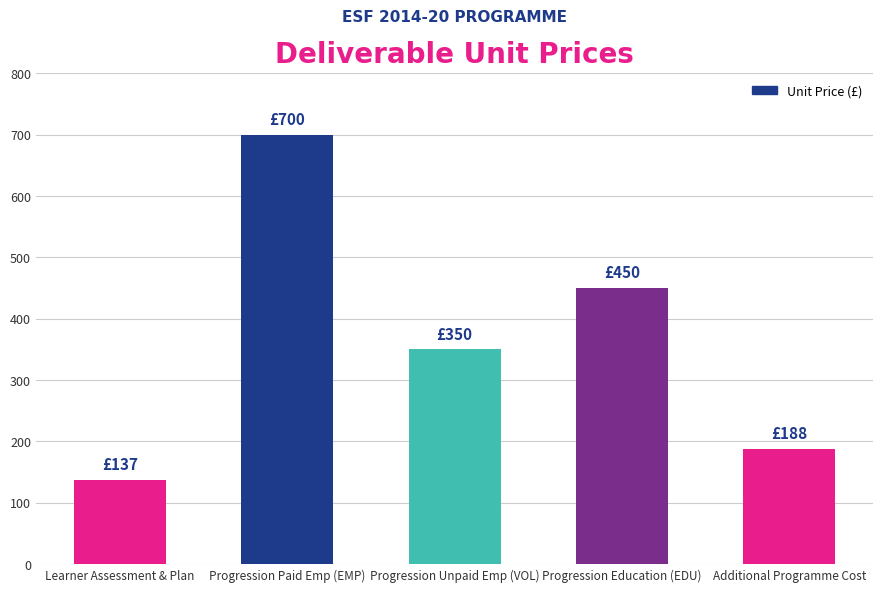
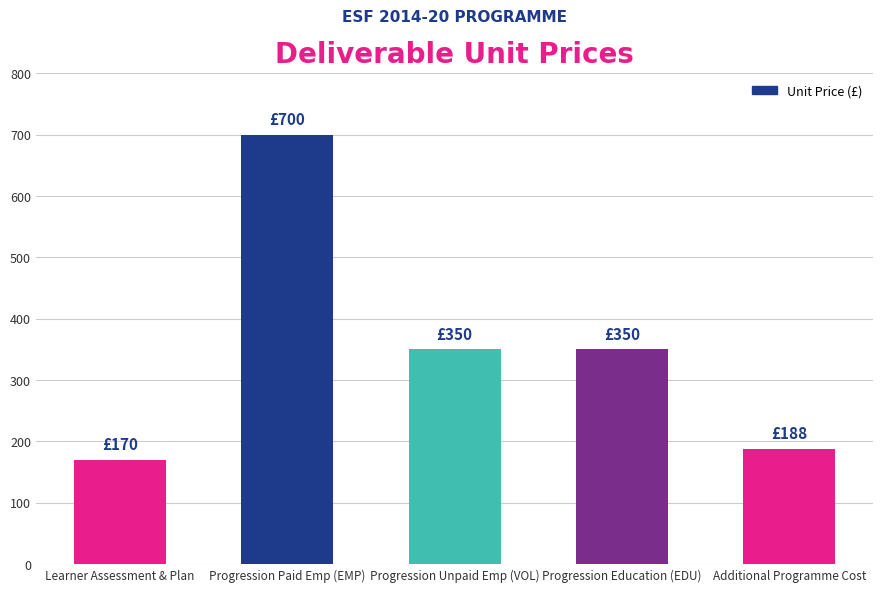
Learner Assessment & Plan: £137 -> £170
Progression Education (EDU): £450 -> £350
